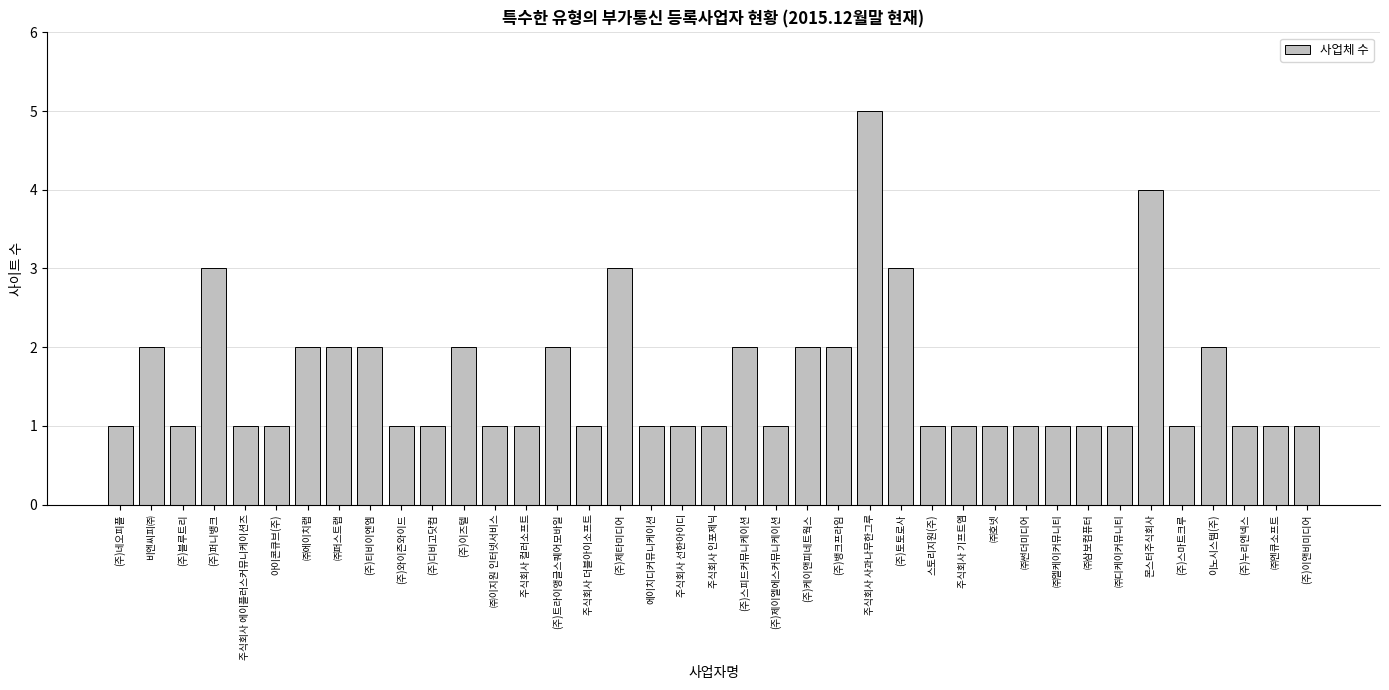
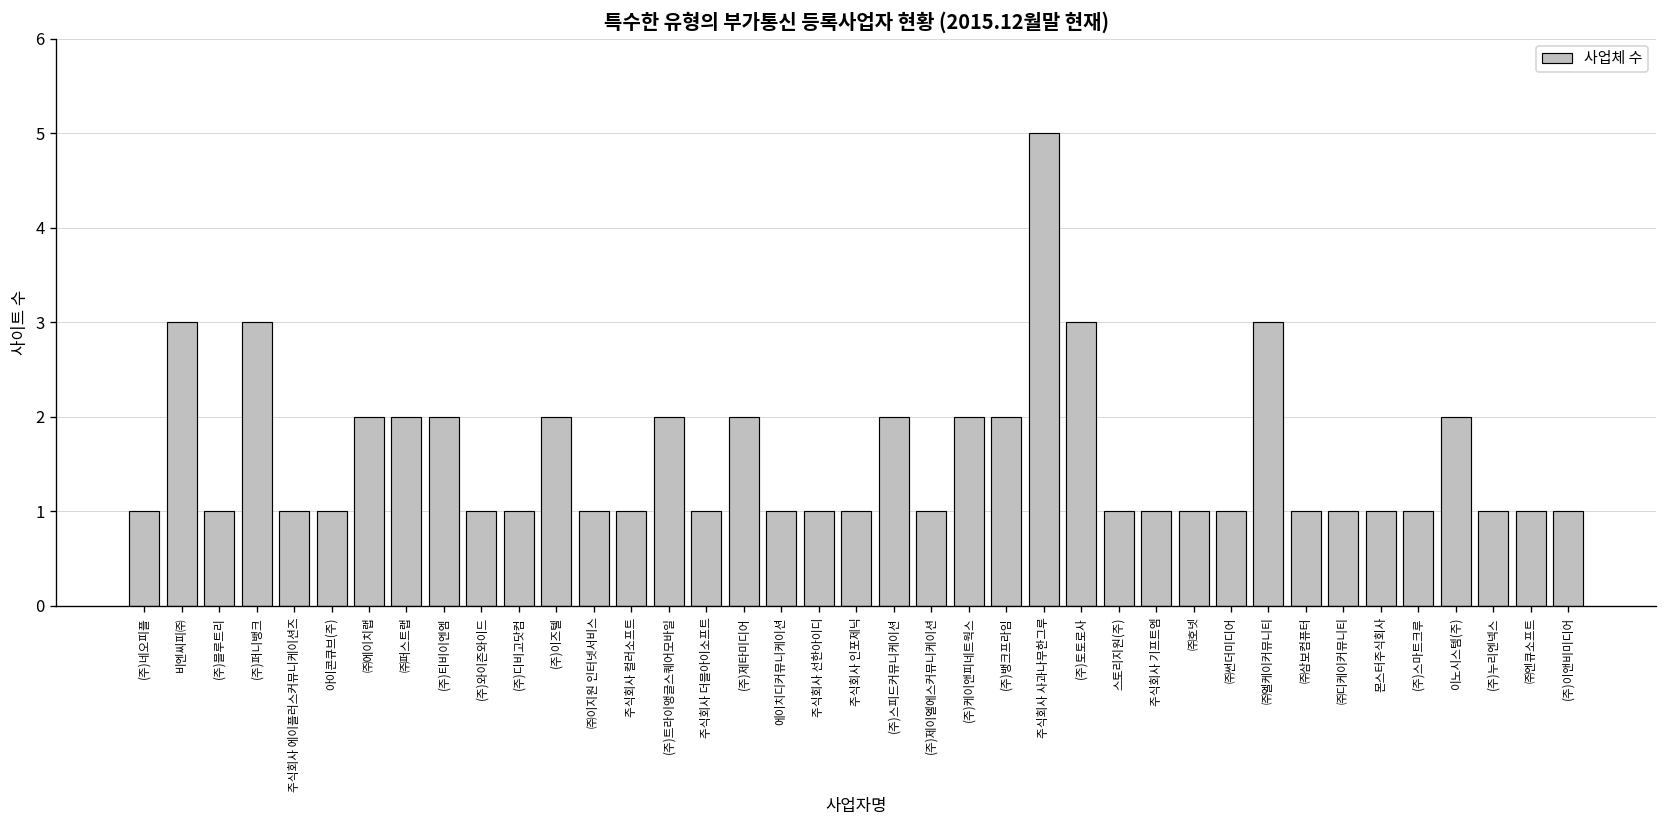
비엔씨피㈜: 2 -> 3
(주)제타미디어: 3 -> 2
㈜엘케이커뮤니티: 1 -> 3
몬스터주식회사: 4 -> 1
